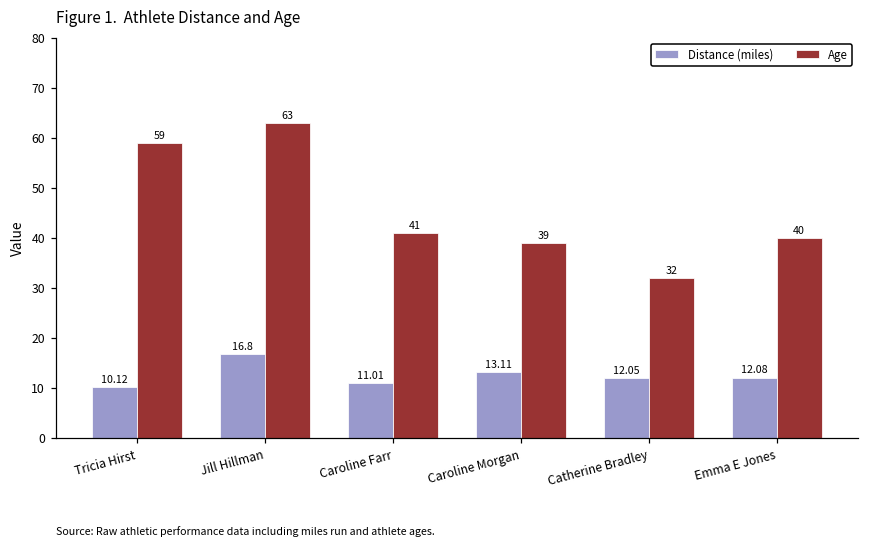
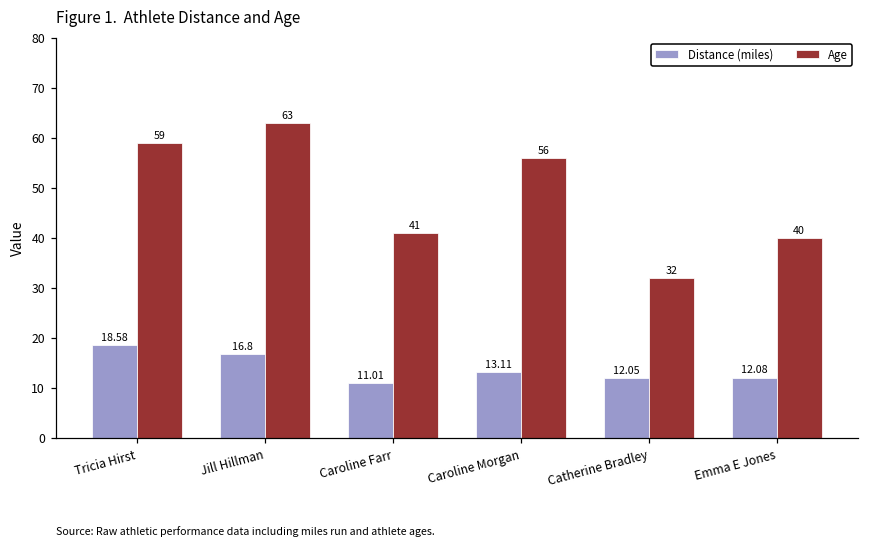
Distance (miles), Tricia Hirst: 10.12 -> 18.58
Age, Caroline Morgan: 39 -> 56
